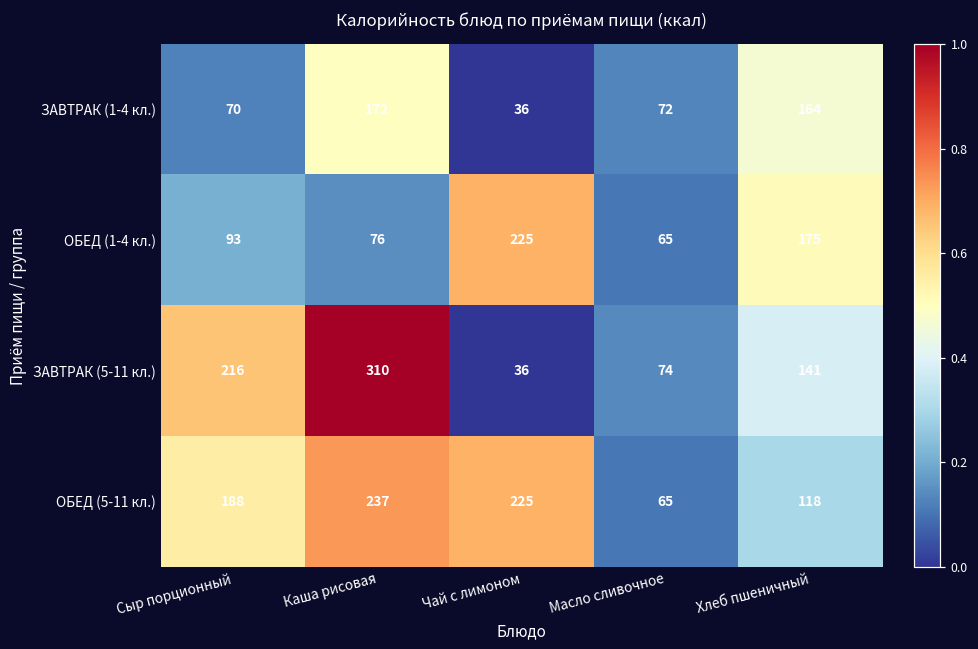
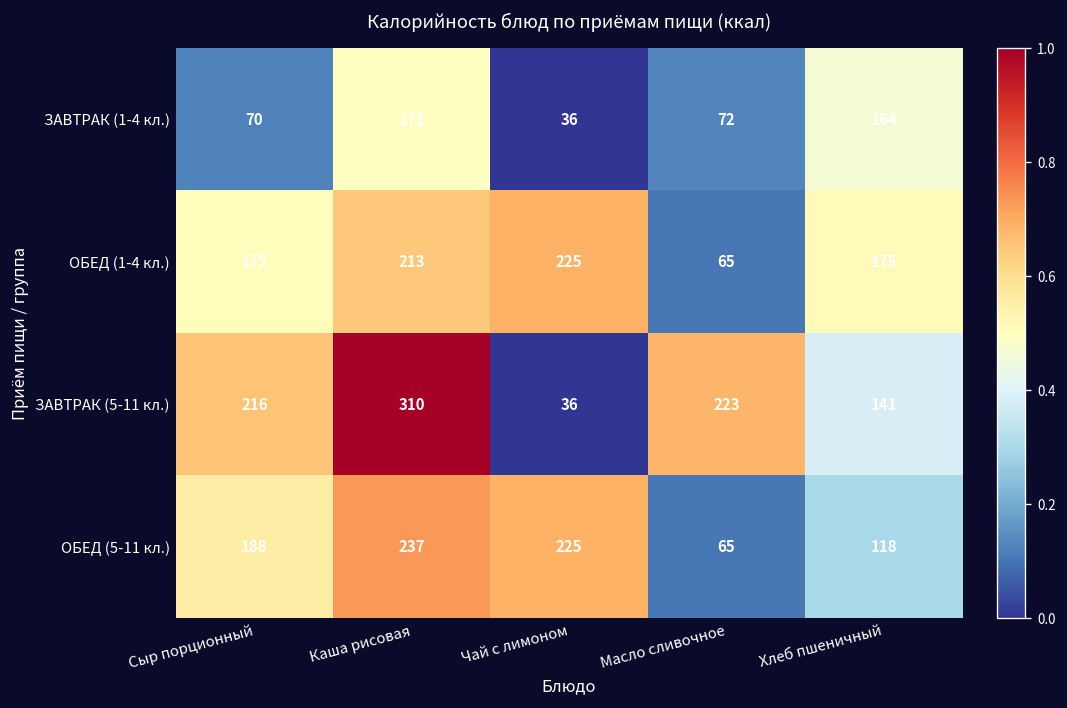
ОБЕД (1-4 кл.), Сыр порционный: 93 -> 175
ОБЕД (1-4 кл.), Каша рисовая: 76 -> 213
ЗАВТРАК (5-11 кл.), Масло сливочное: 74 -> 223
